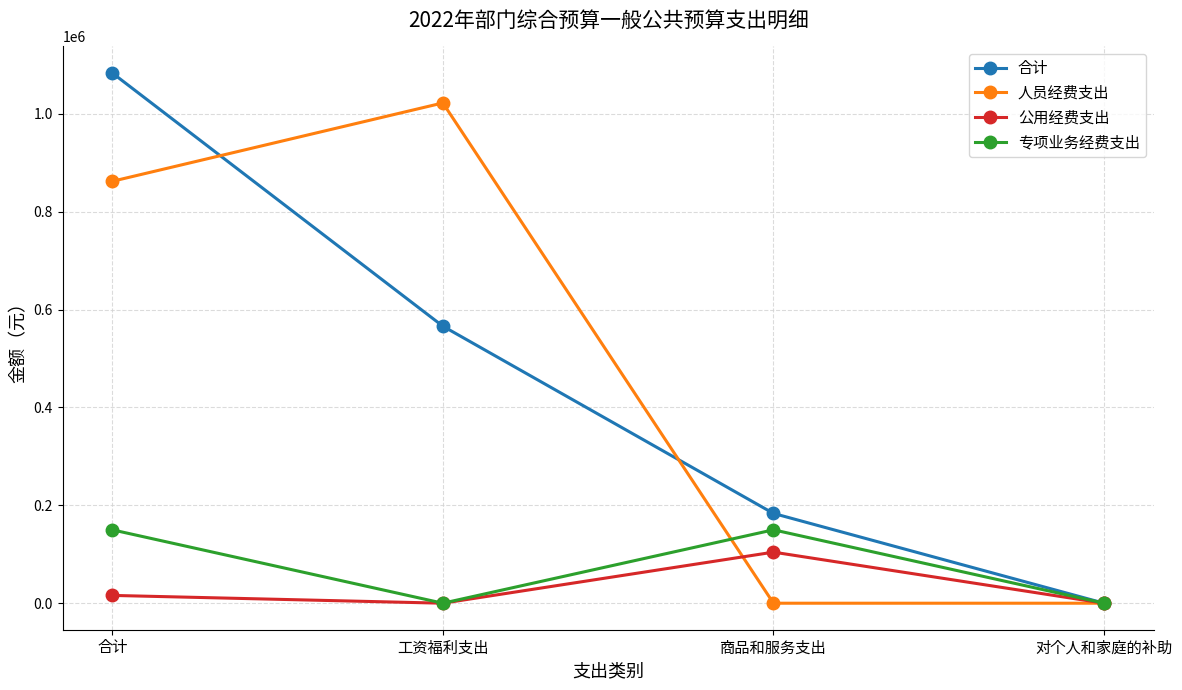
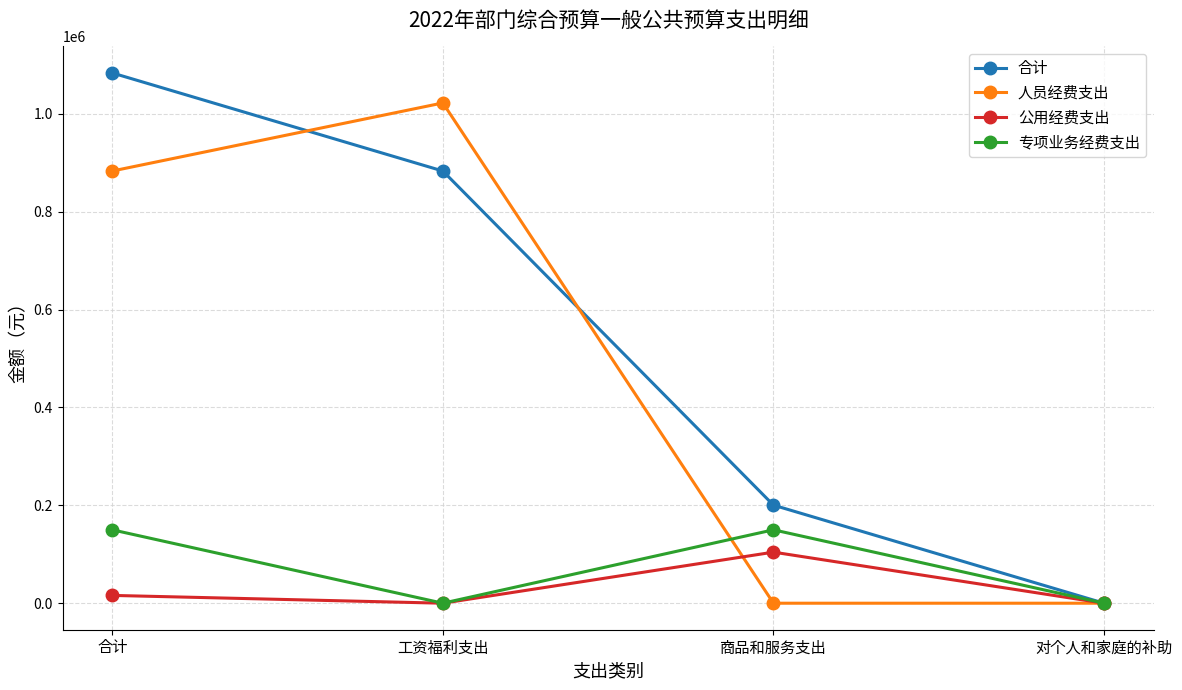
人员经费支出, 合计: 860000 -> 880000
合计, 工资福利支出: 570000 -> 880000
合计, 商品和服务支出: 180000 -> 200000
